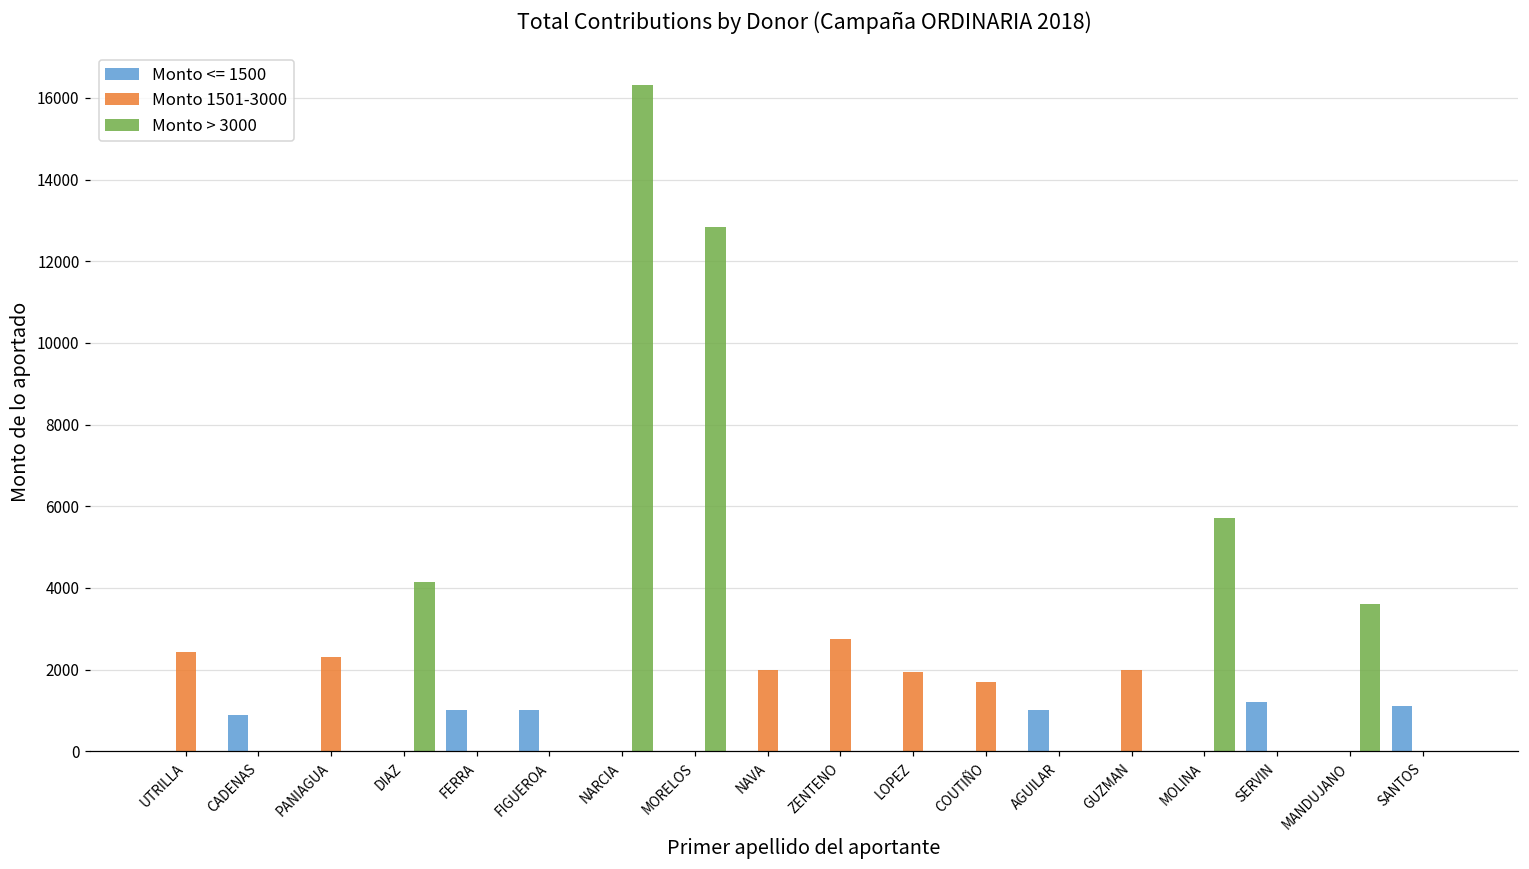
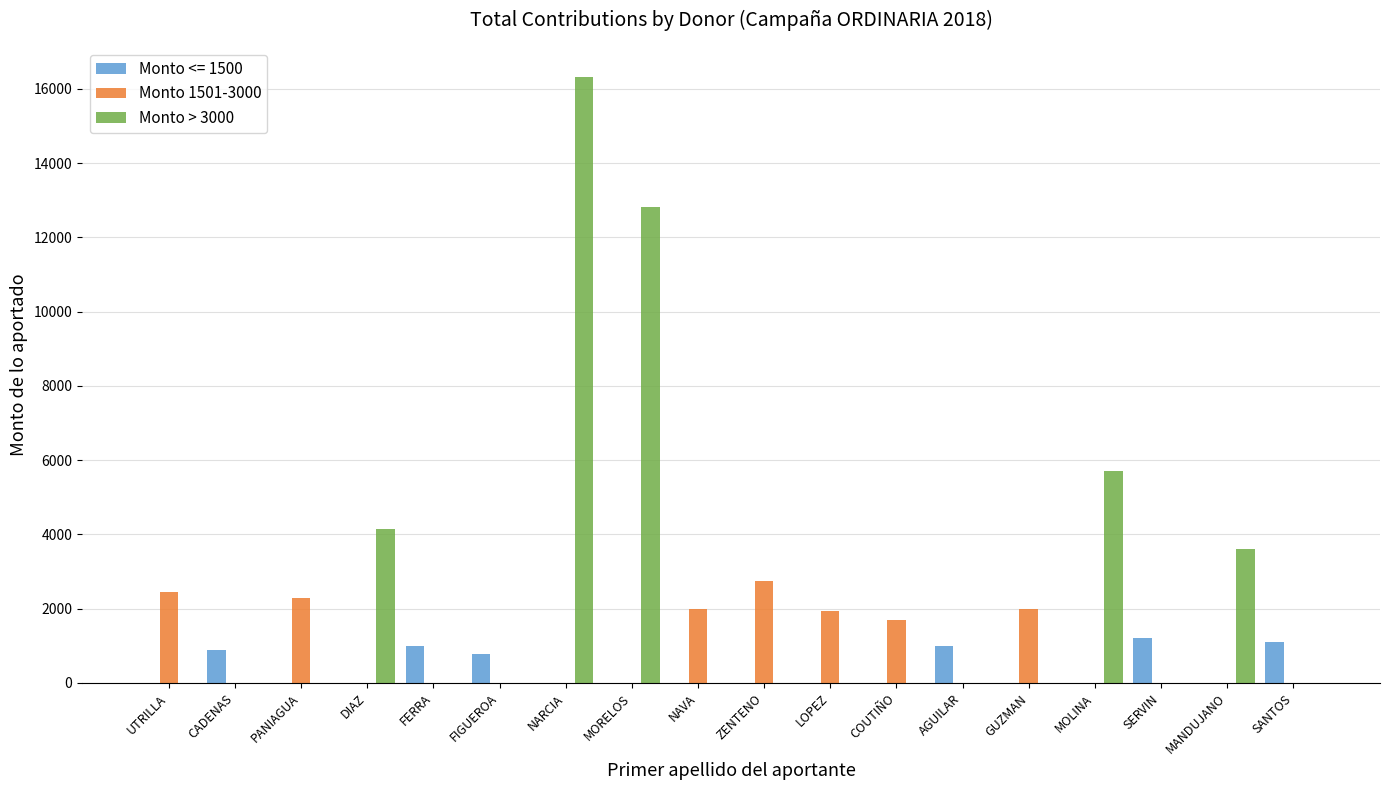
Monto <= 1500, FIGUEROA: 1000 -> 800
